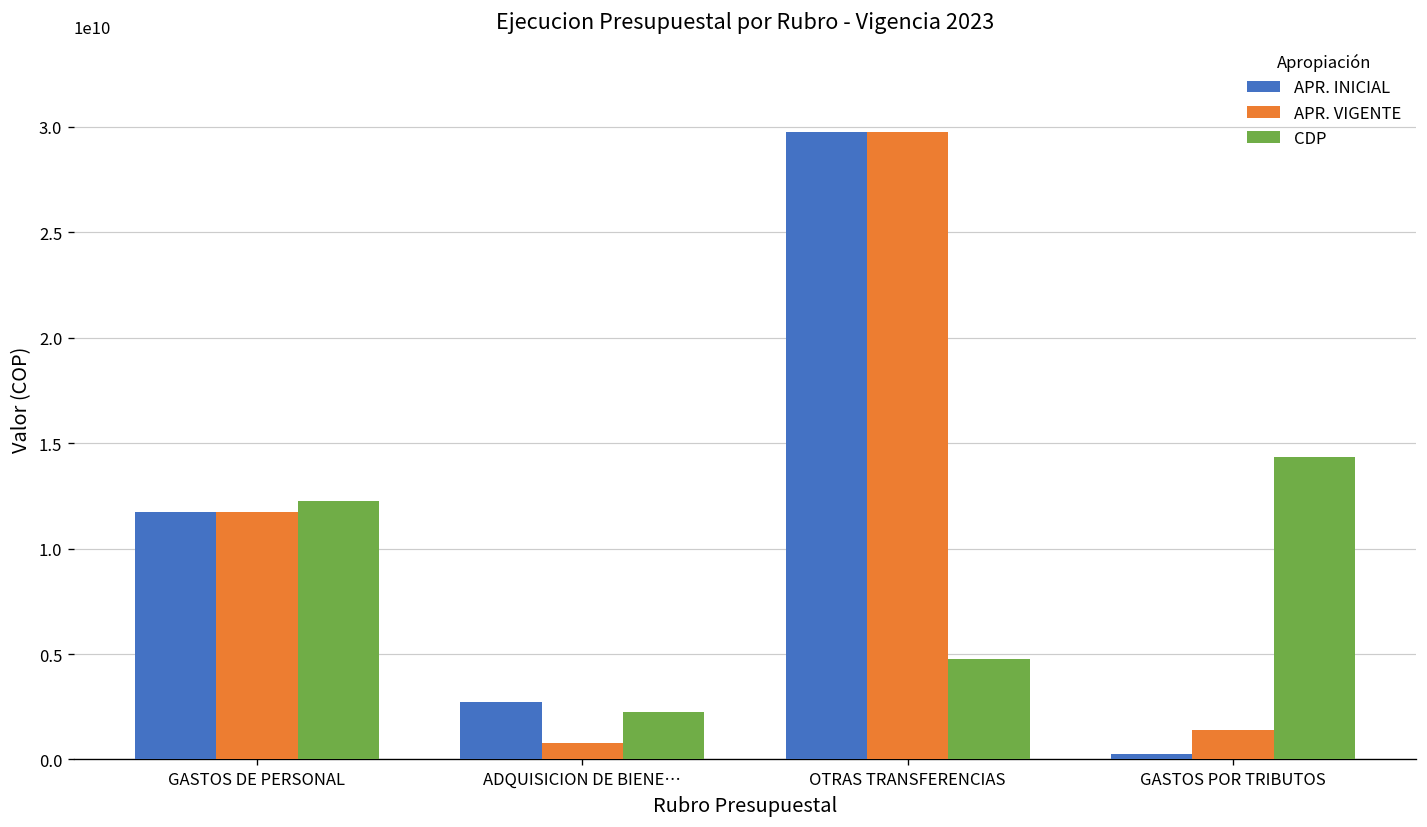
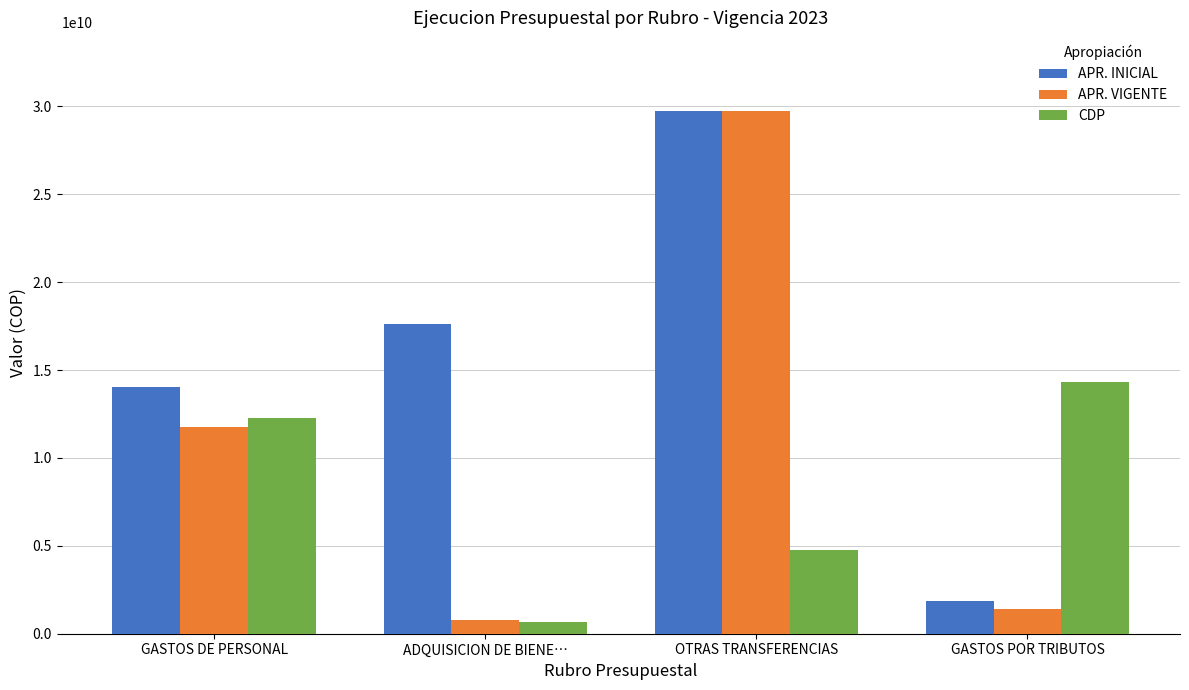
APR. INICIAL, GASTOS DE PERSONAL: 11700000000 -> 14000000000
APR. INICIAL, ADQUISICION DE BIENE…: 2700000000 -> 17600000000
CDP, ADQUISICION DE BIENE…: 2300000000 -> 700000000
APR. INICIAL, GASTOS POR TRIBUTOS: 300000000 -> 1900000000
